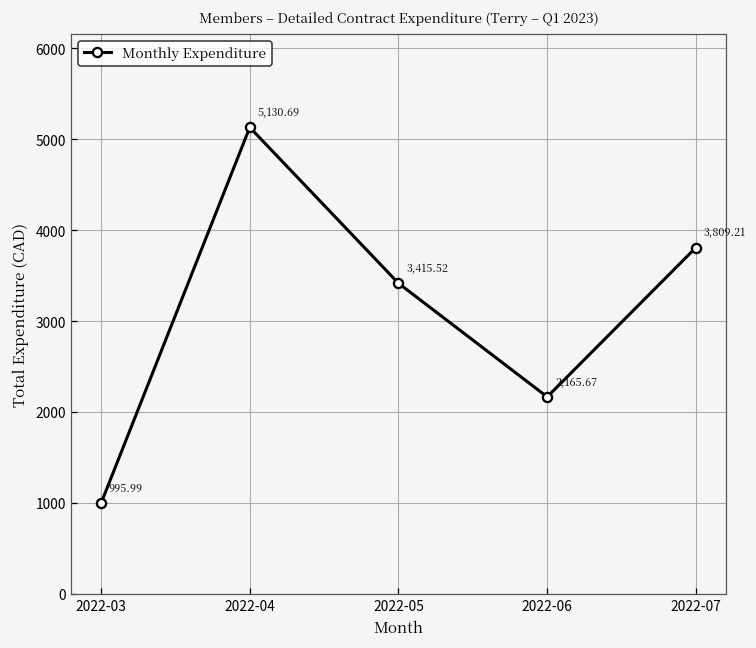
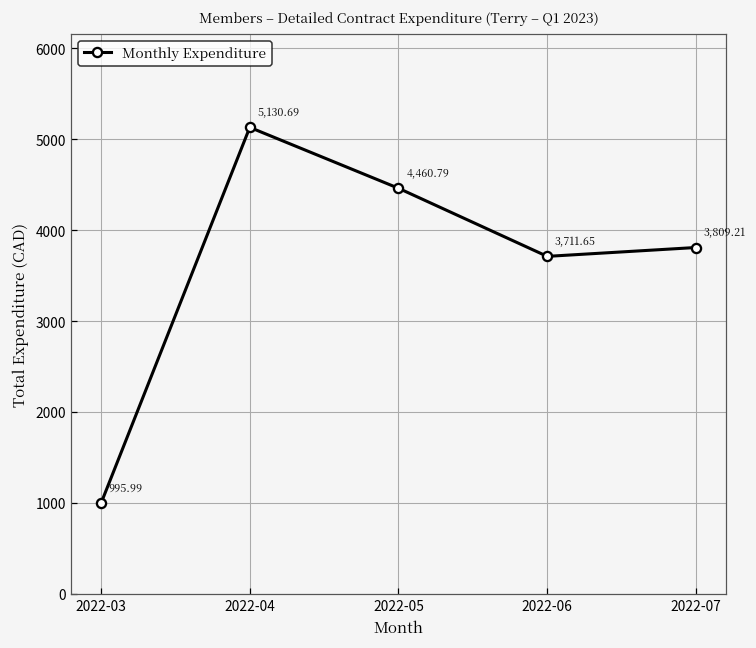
2022-05: 3,415.52 -> 4,460.79
2022-06: 2,165.67 -> 3,711.65
